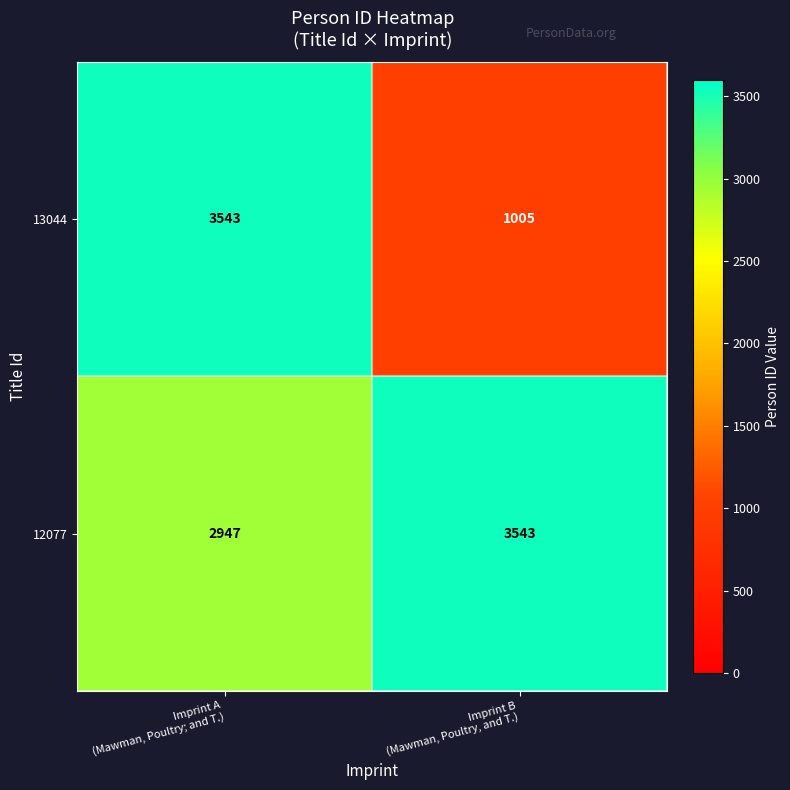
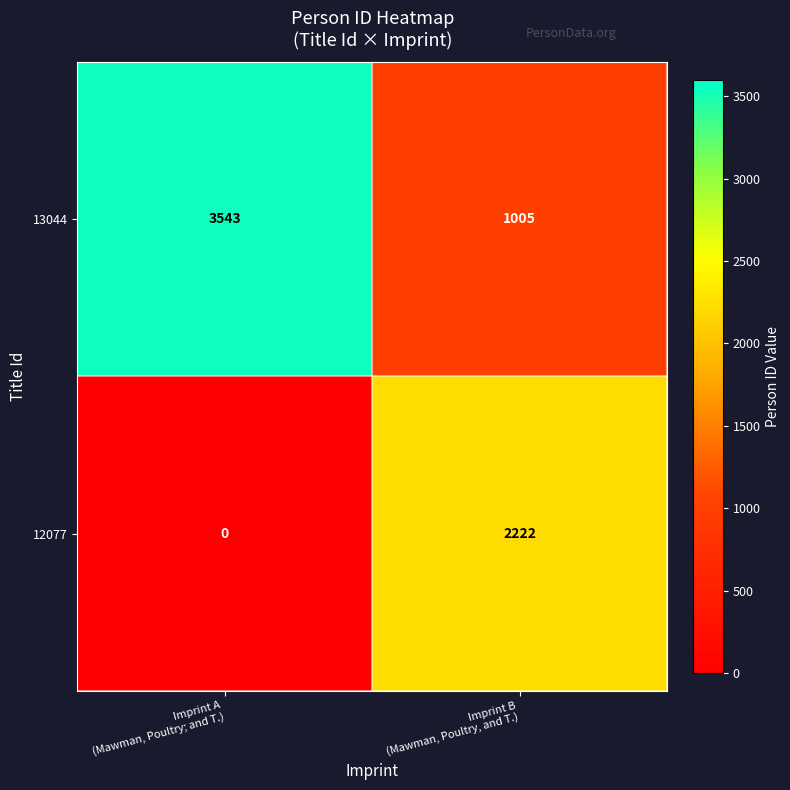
12077, Imprint A (Mawman, Poultry; and T.): 2947 -> 0
12077, Imprint B (Mawman, Poultry, and T.): 3543 -> 2222
